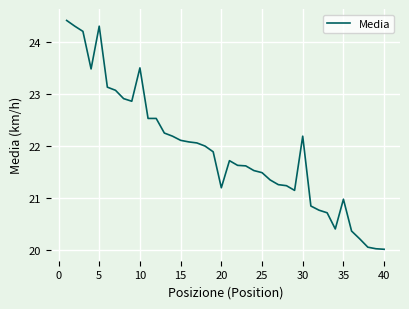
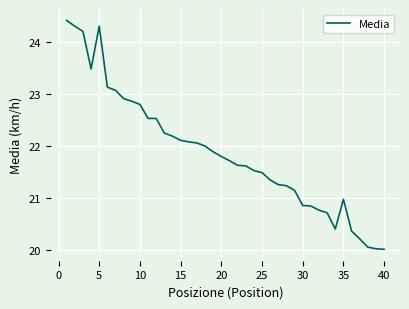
10: 23.5 -> 22.8
20: 21.2 -> 21.8
30: 22.2 -> 20.9
